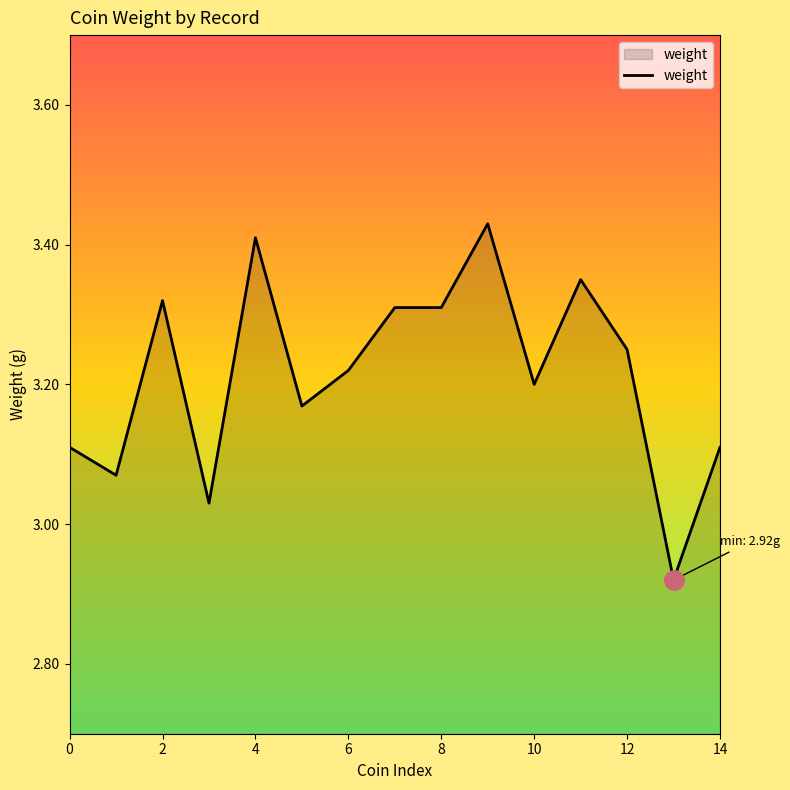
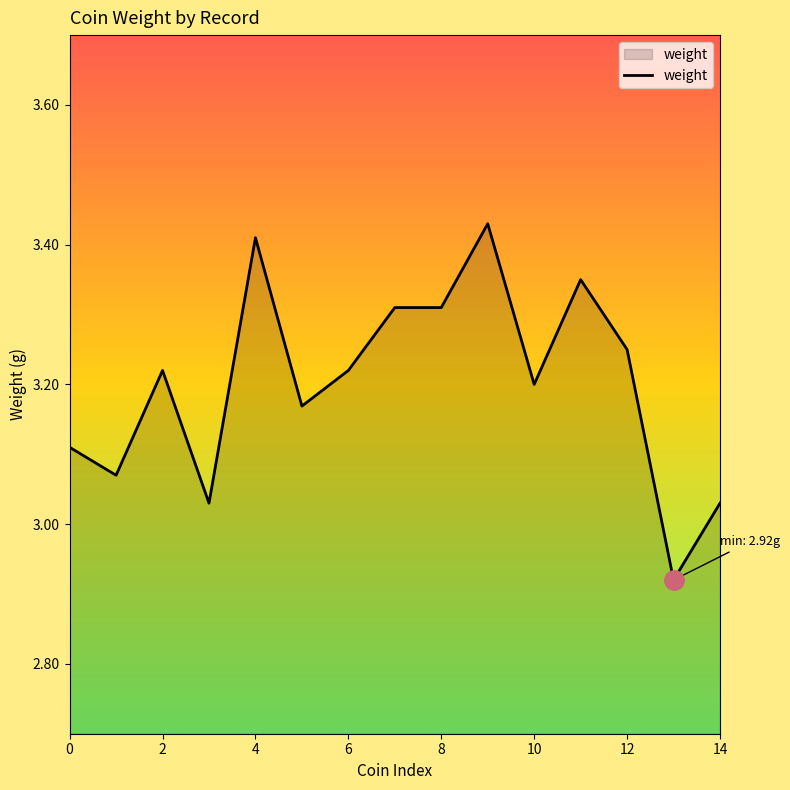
weight, 2: 3.32 -> 3.22
weight, 14: 3.11 -> 3.03
